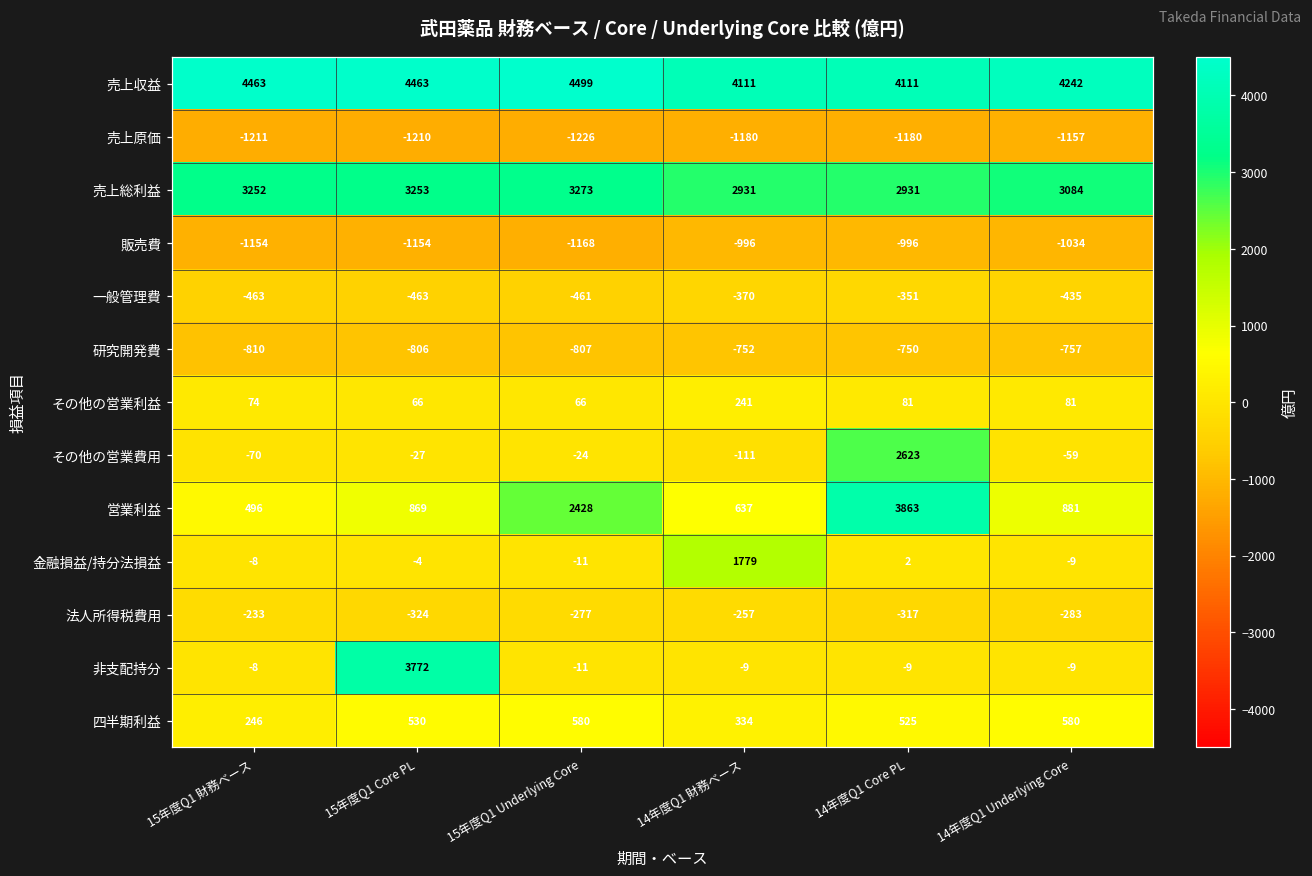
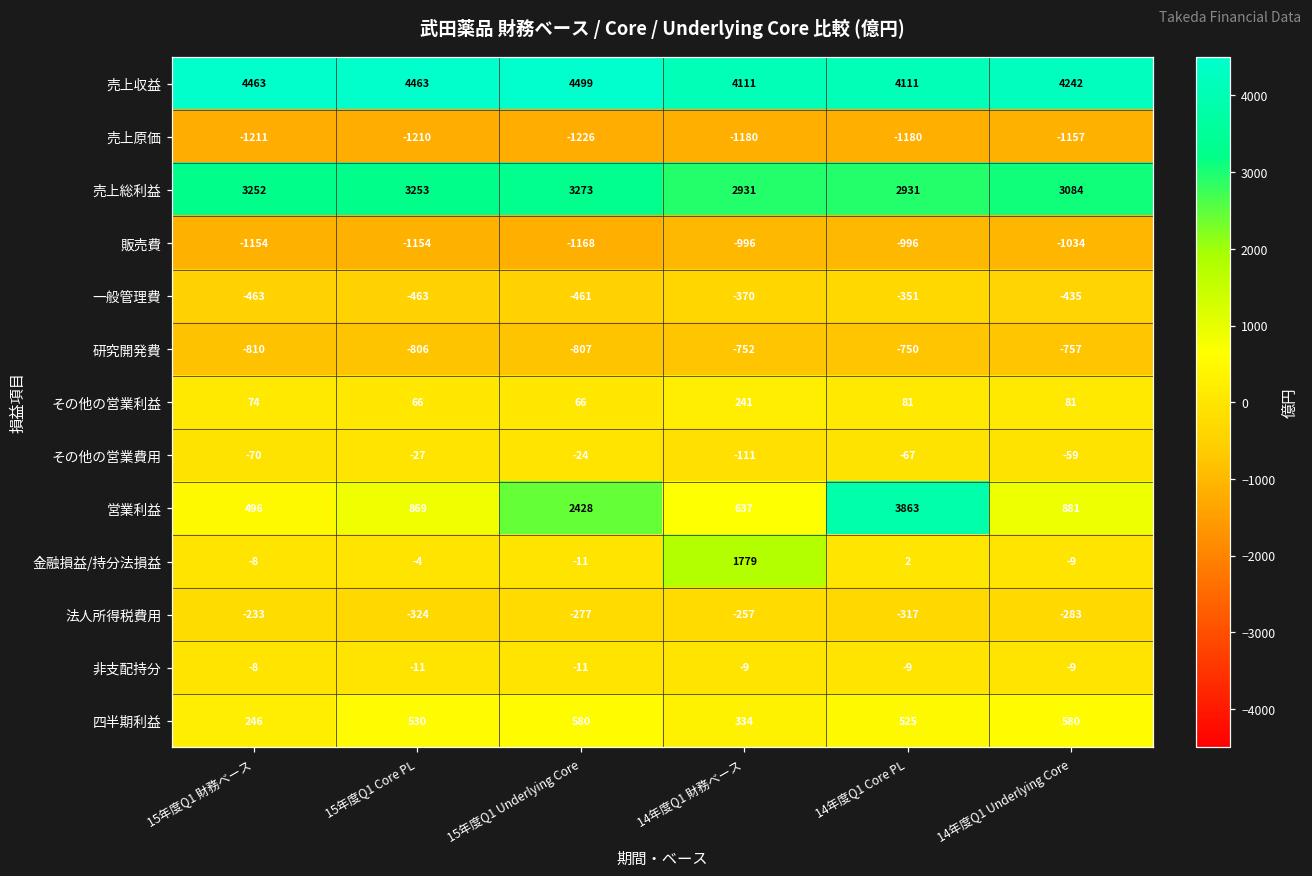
その他の営業費用, 14年度Q1 Core PL: 2623 -> -67
非支配持分, 15年度Q1 Core PL: 3772 -> -11
